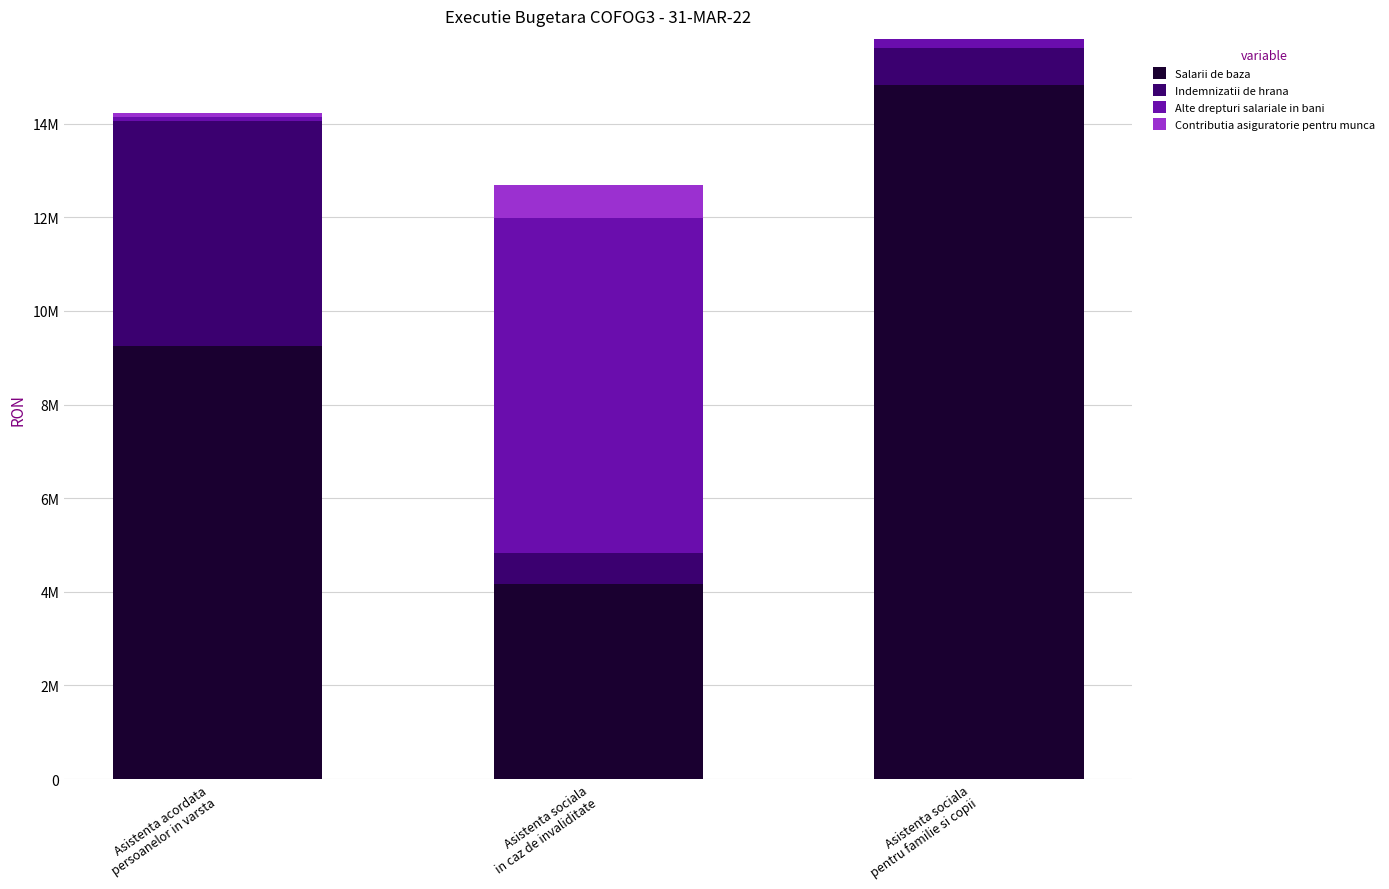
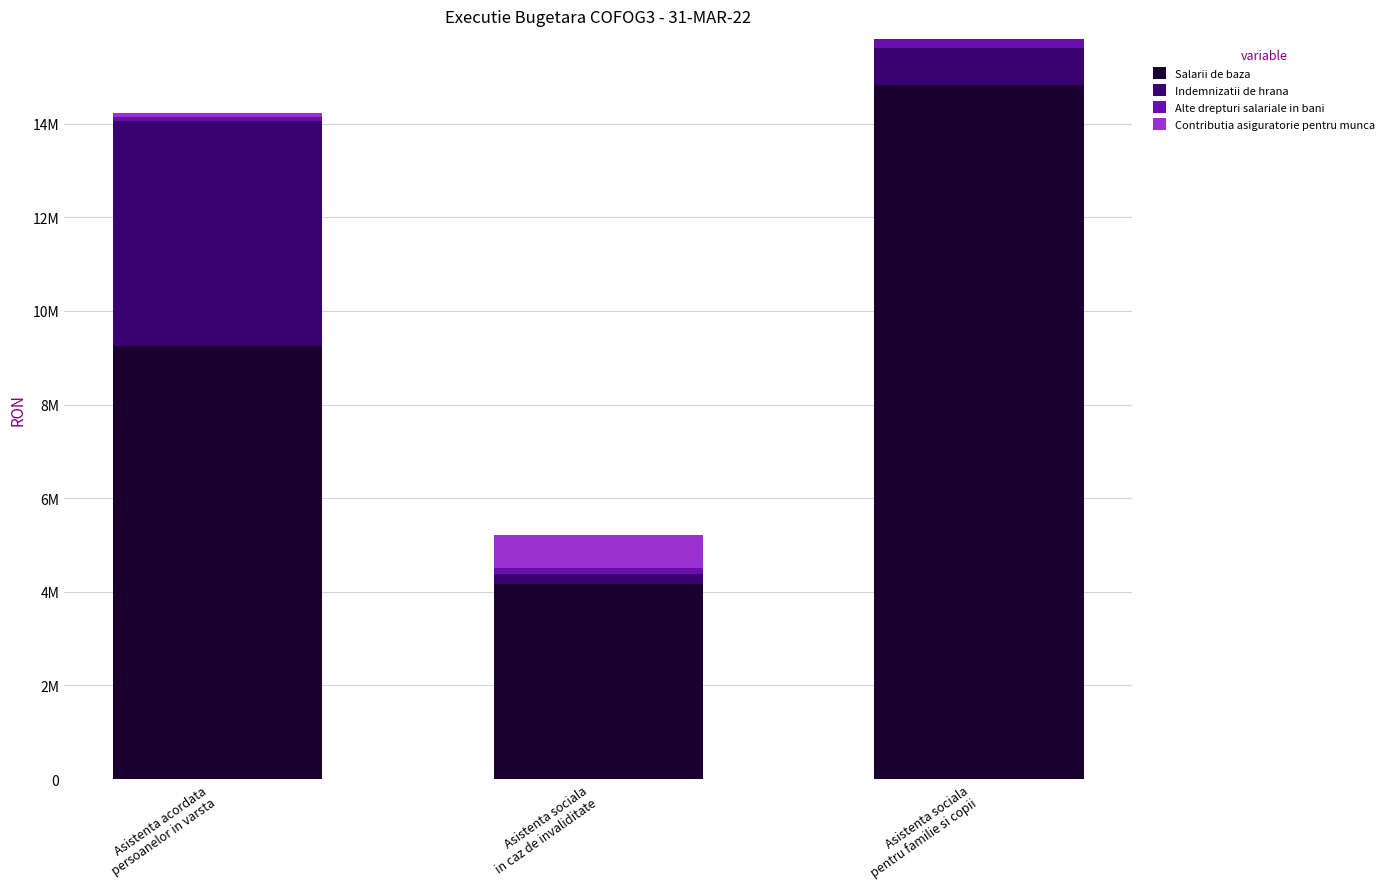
Indemnizatii de hrana, Asistenta sociala in caz de invaliditate: 700000 -> 200000
Alte drepturi salariale in bani, Asistenta sociala in caz de invaliditate: 7200000 -> 100000
